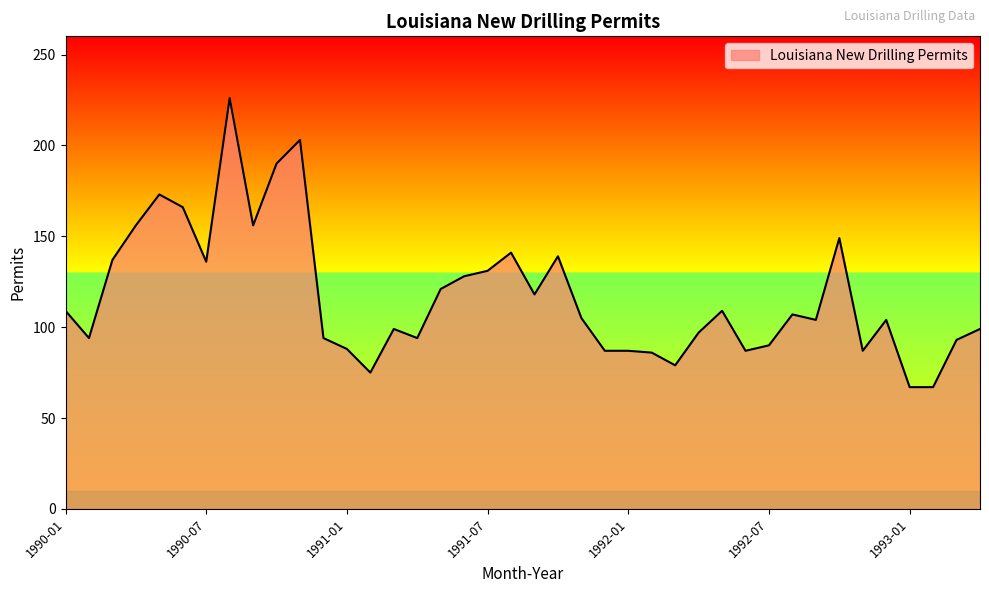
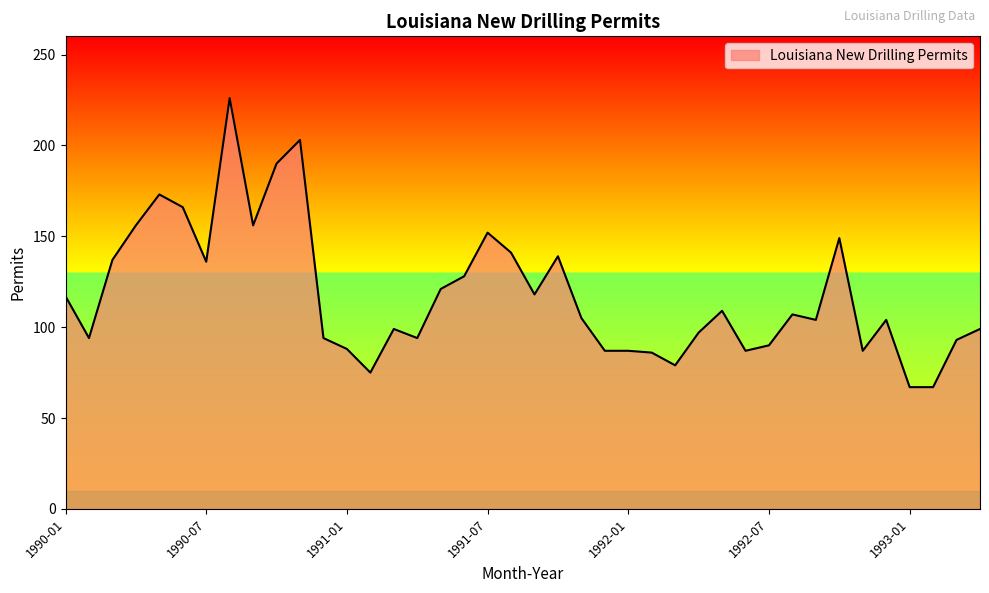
1990-01: 109 -> 117
1991-07: 131 -> 152
